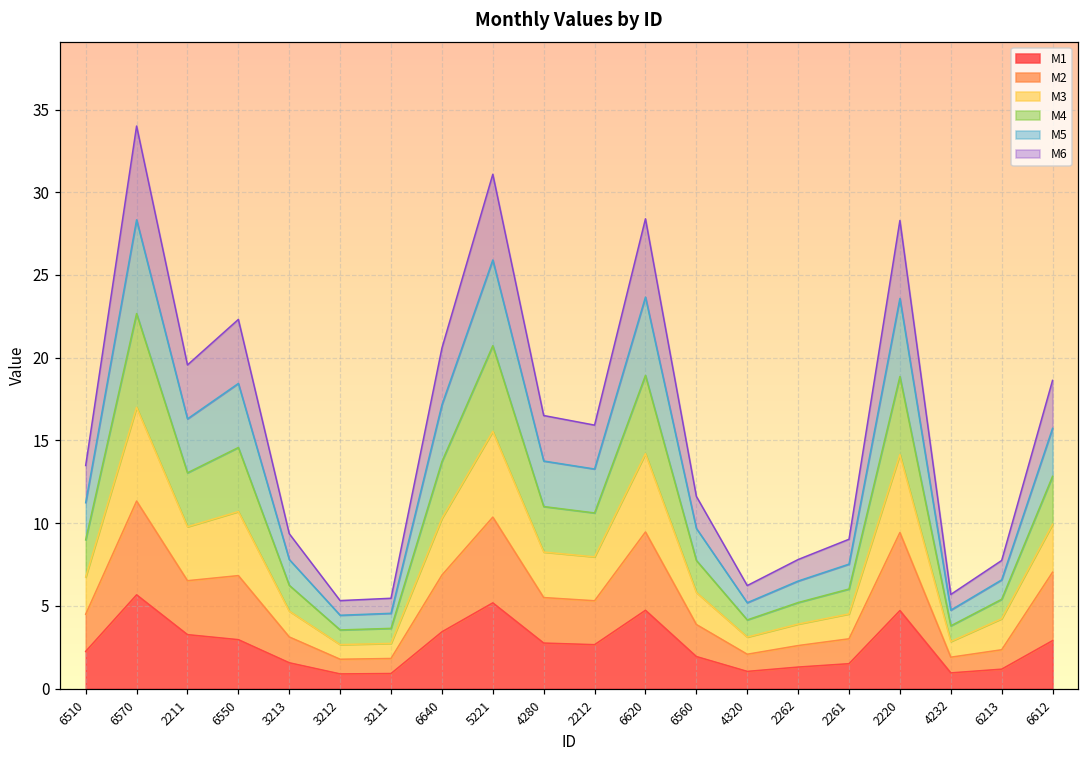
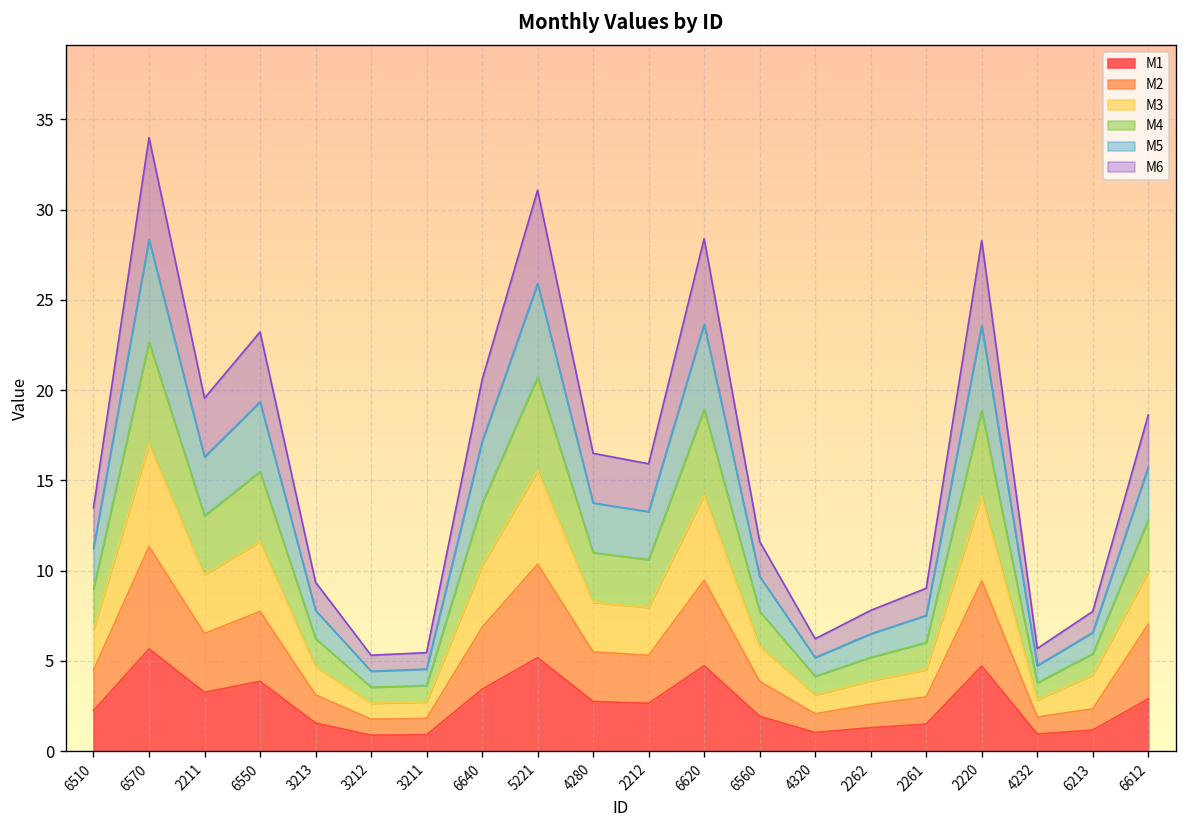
M1, 6550: 3.0 -> 3.9
